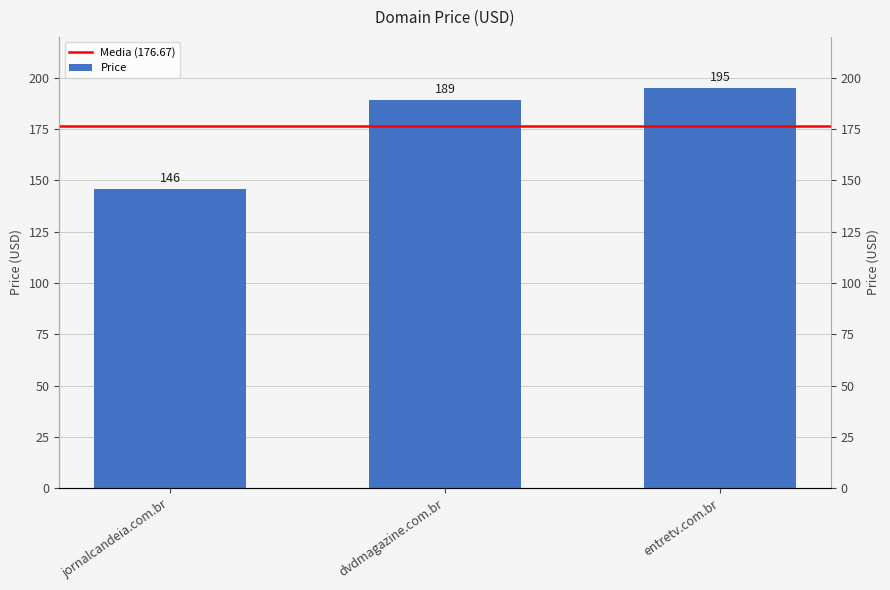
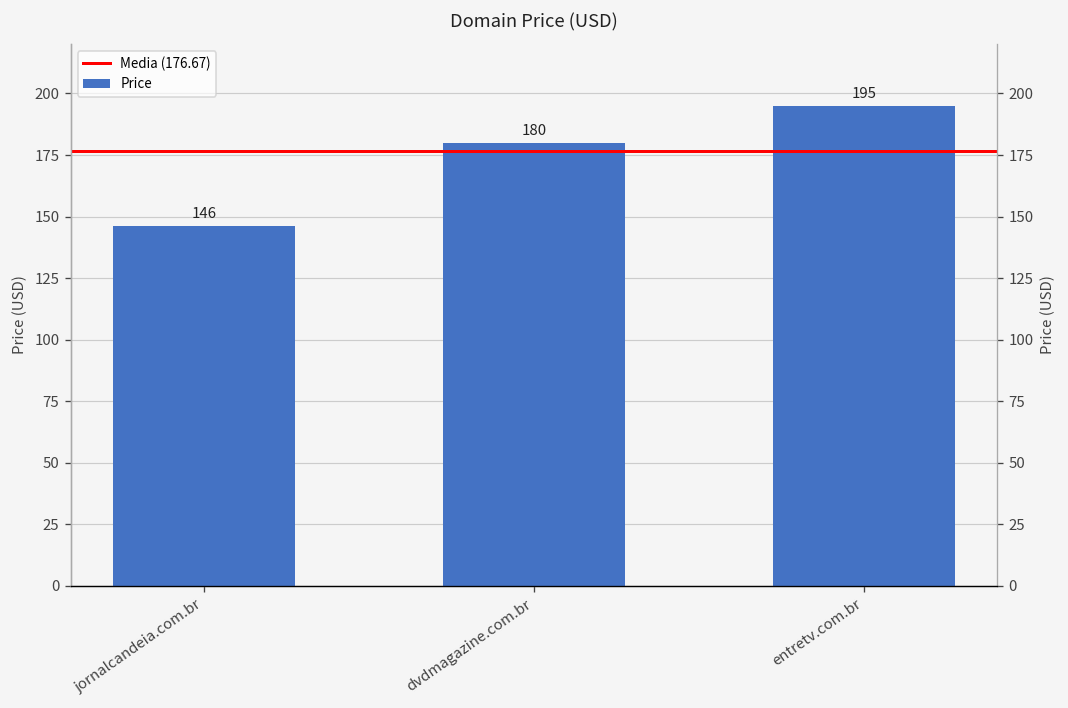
dvdmagazine.com.br: 189 -> 180
